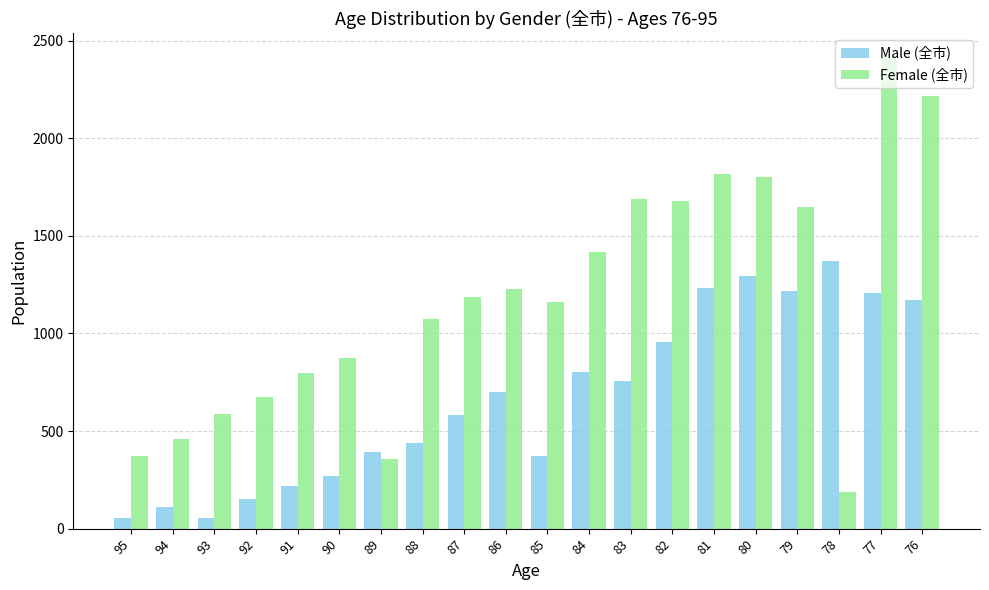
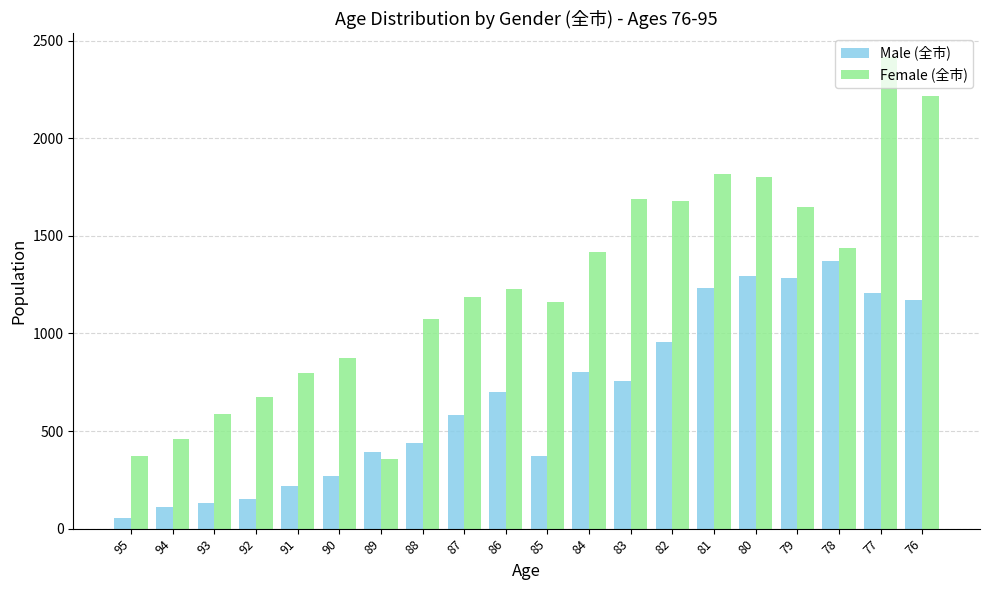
Male (全市), 93: 50 -> 130
Male (全市), 79: 1220 -> 1280
Female (全市), 78: 190 -> 1440
